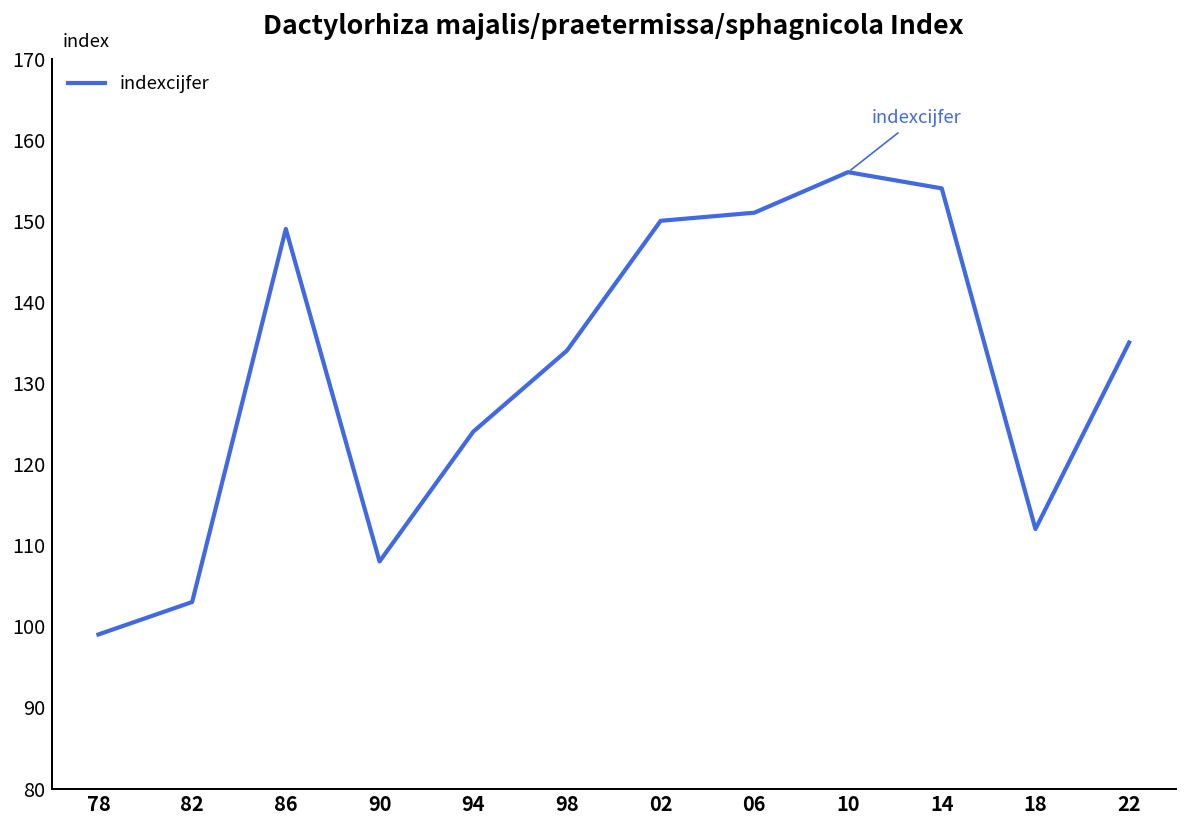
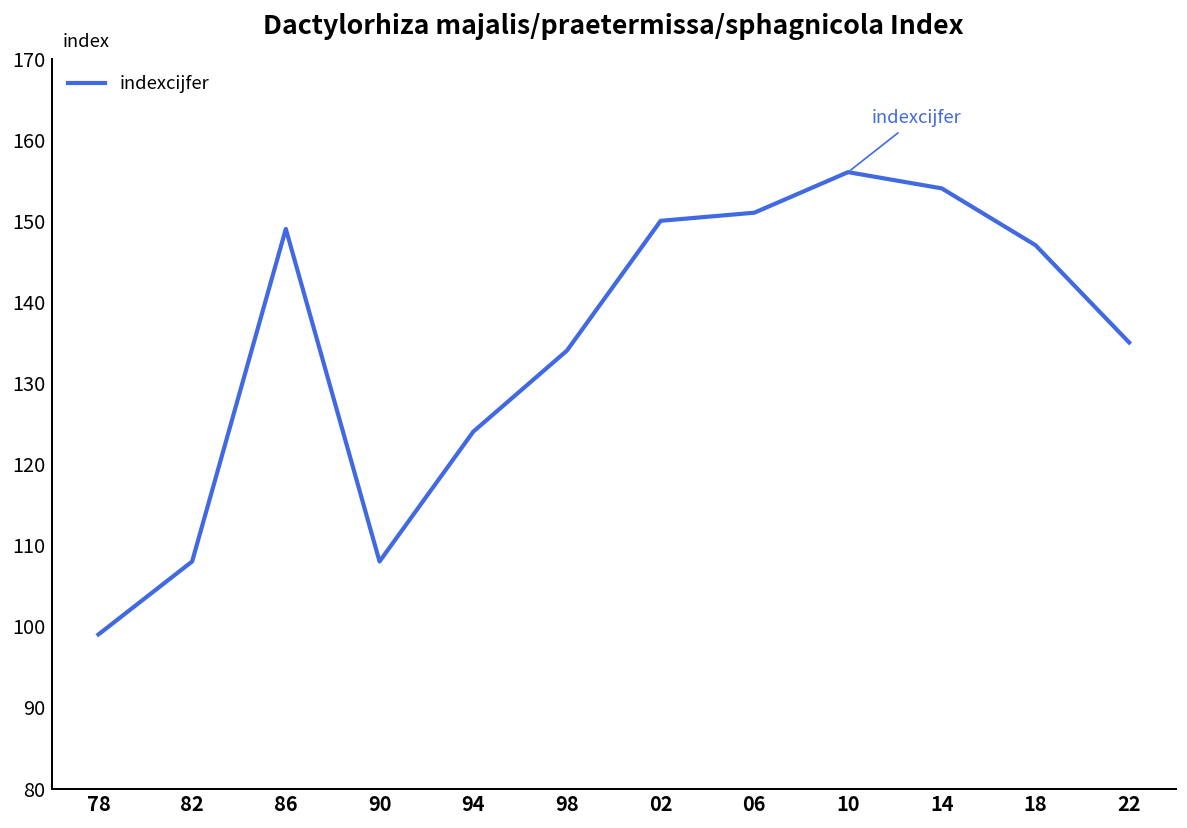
82: 103 -> 108
18: 112 -> 147
